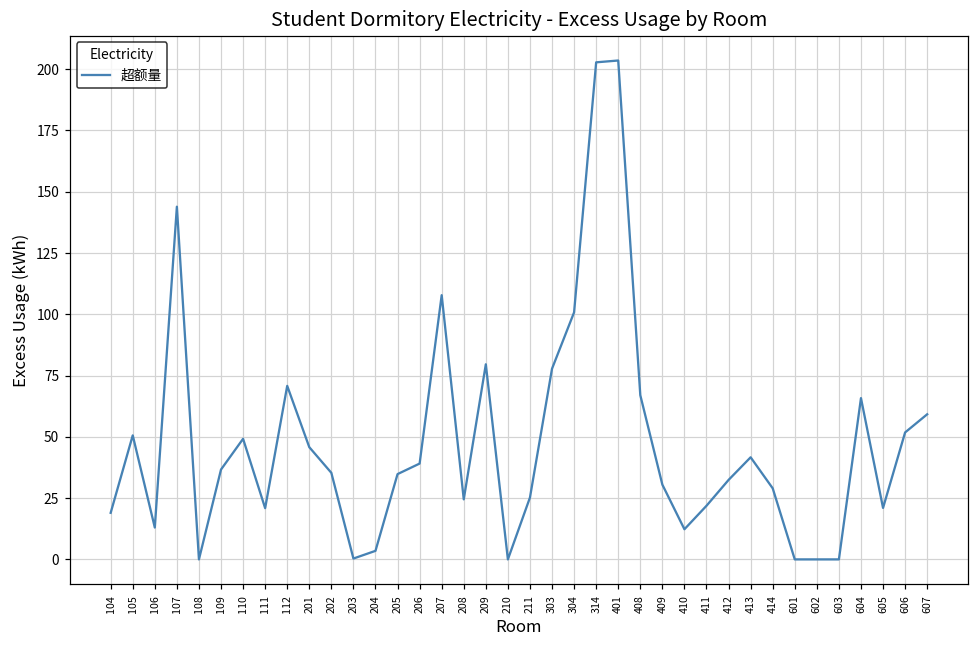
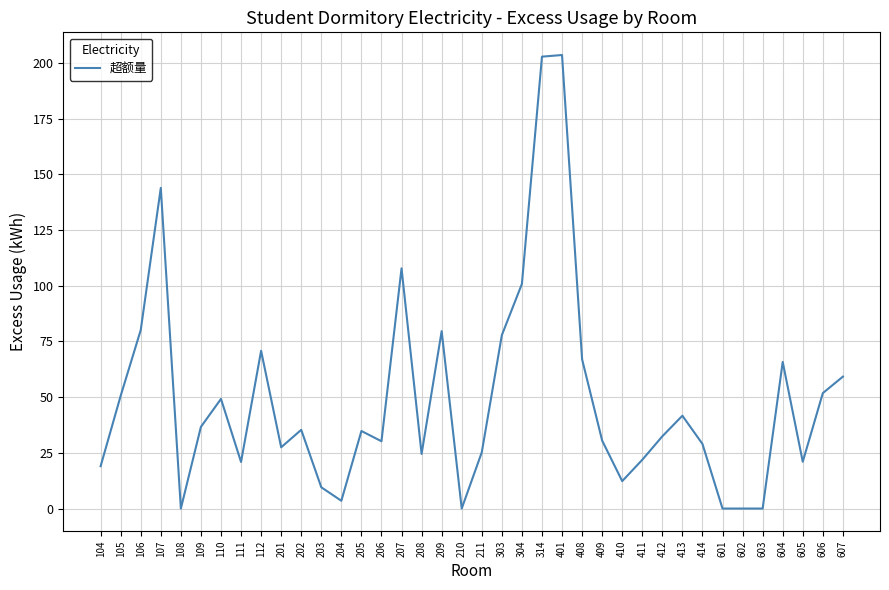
106: 13 -> 80
201: 46 -> 27
203: 0 -> 10
206: 39 -> 30
